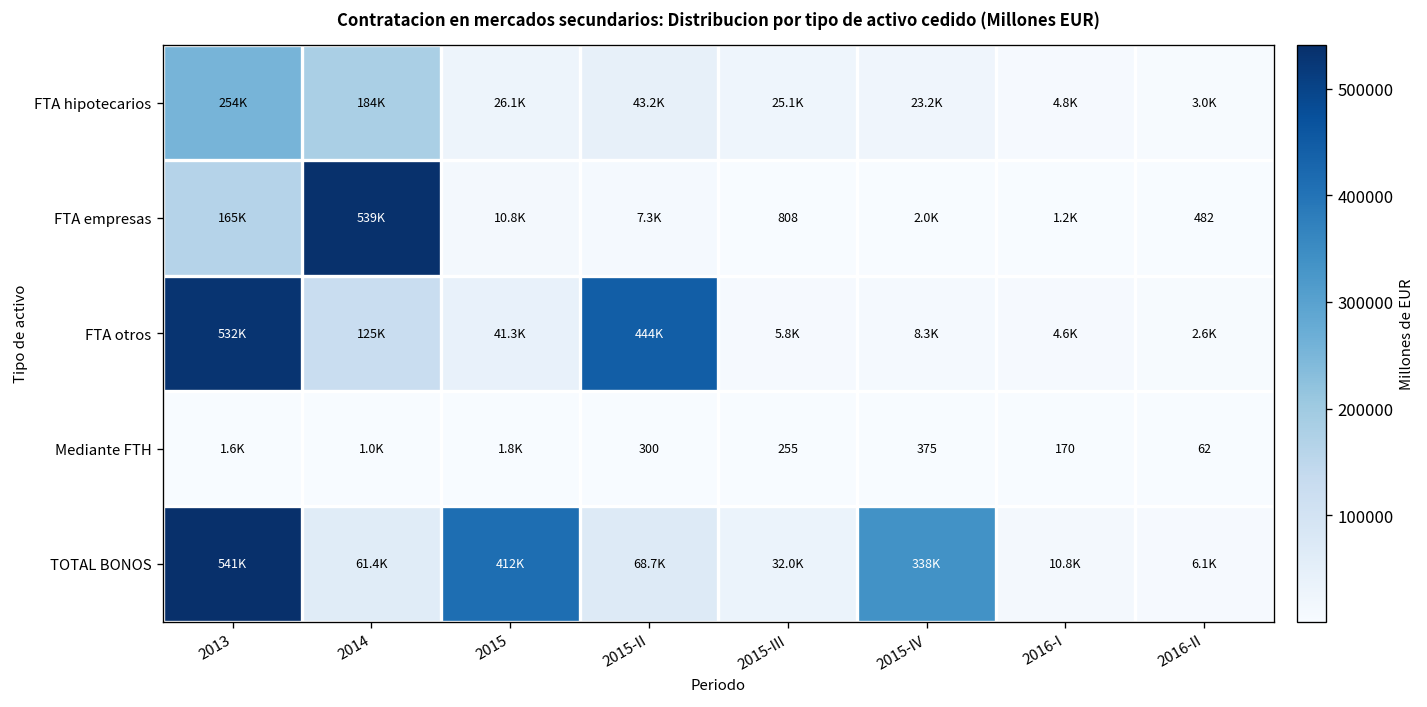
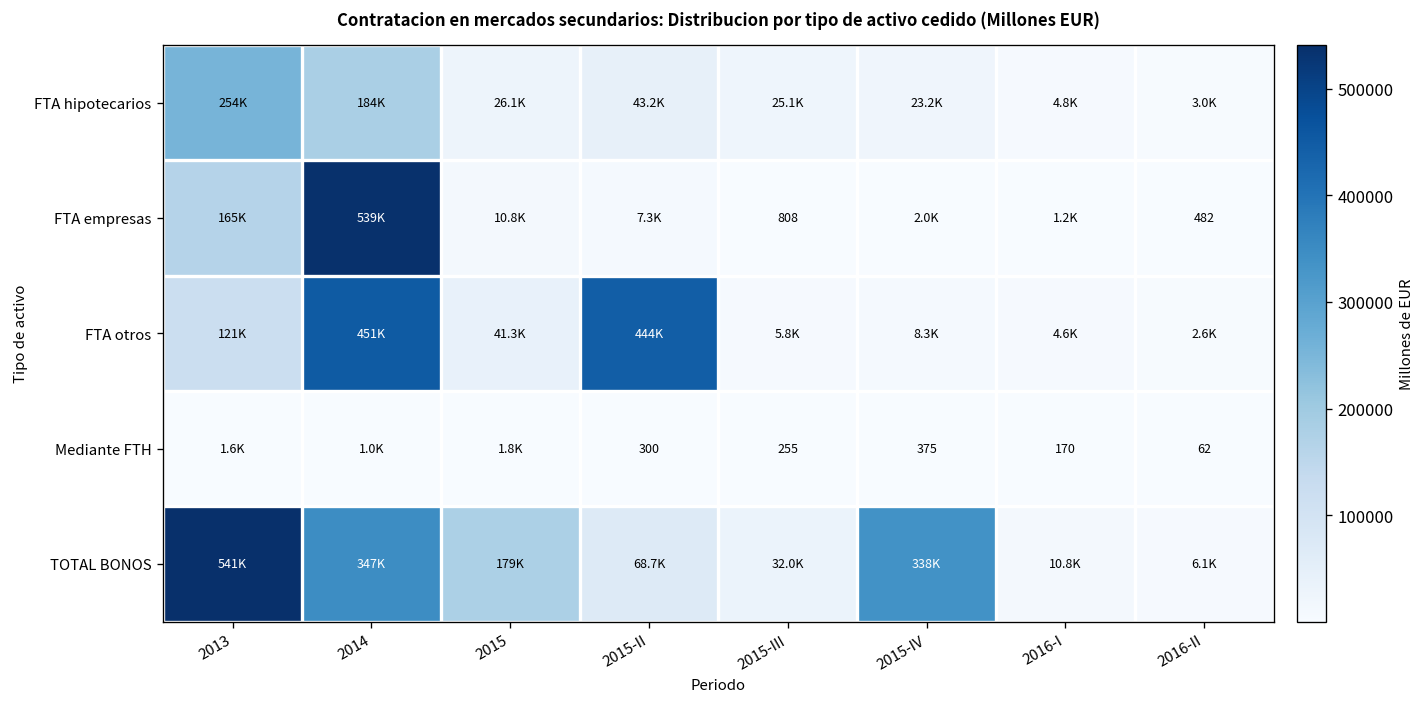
FTA otros, 2013: 532K -> 121K
FTA otros, 2014: 125K -> 451K
TOTAL BONOS, 2014: 61.4K -> 347K
TOTAL BONOS, 2015: 412K -> 179K
